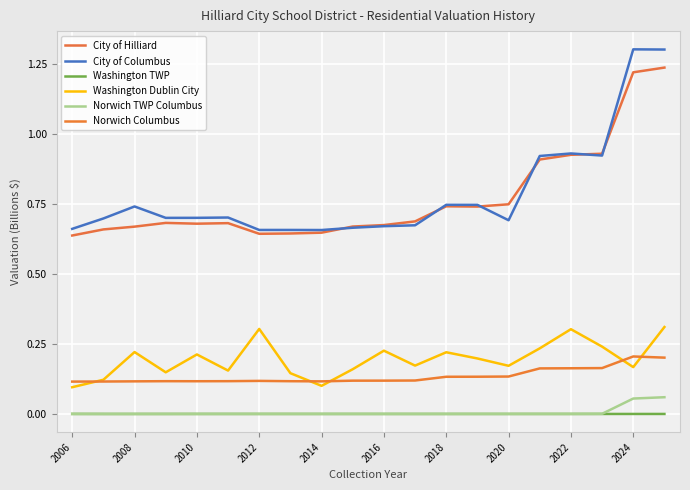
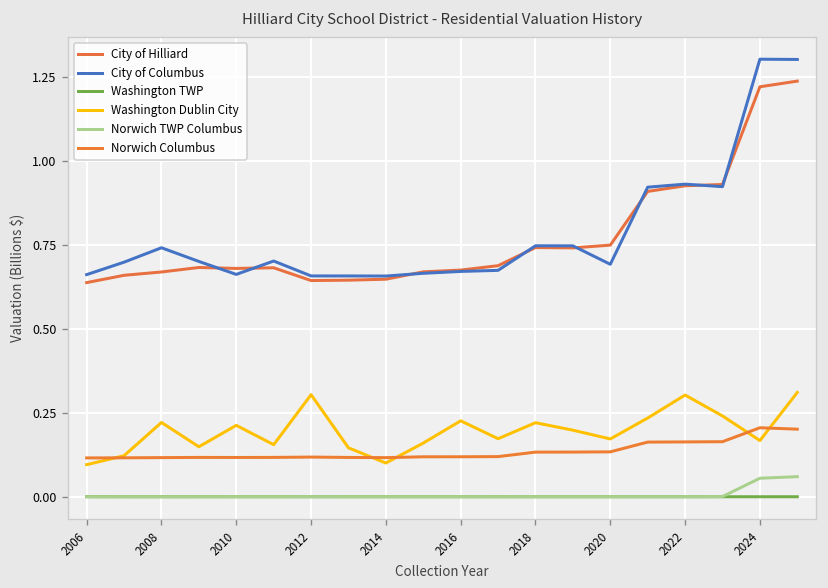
City of Columbus, 2010: 0.70 -> 0.66
